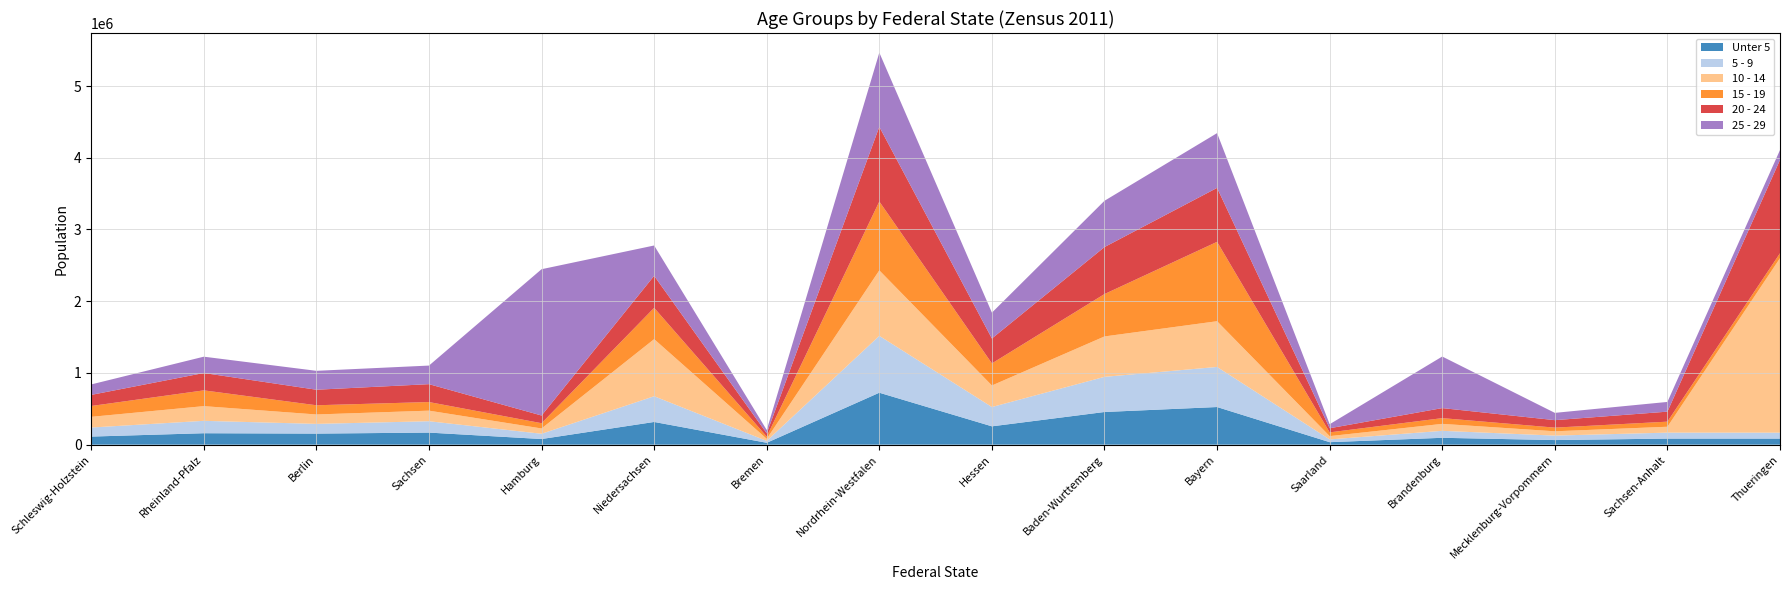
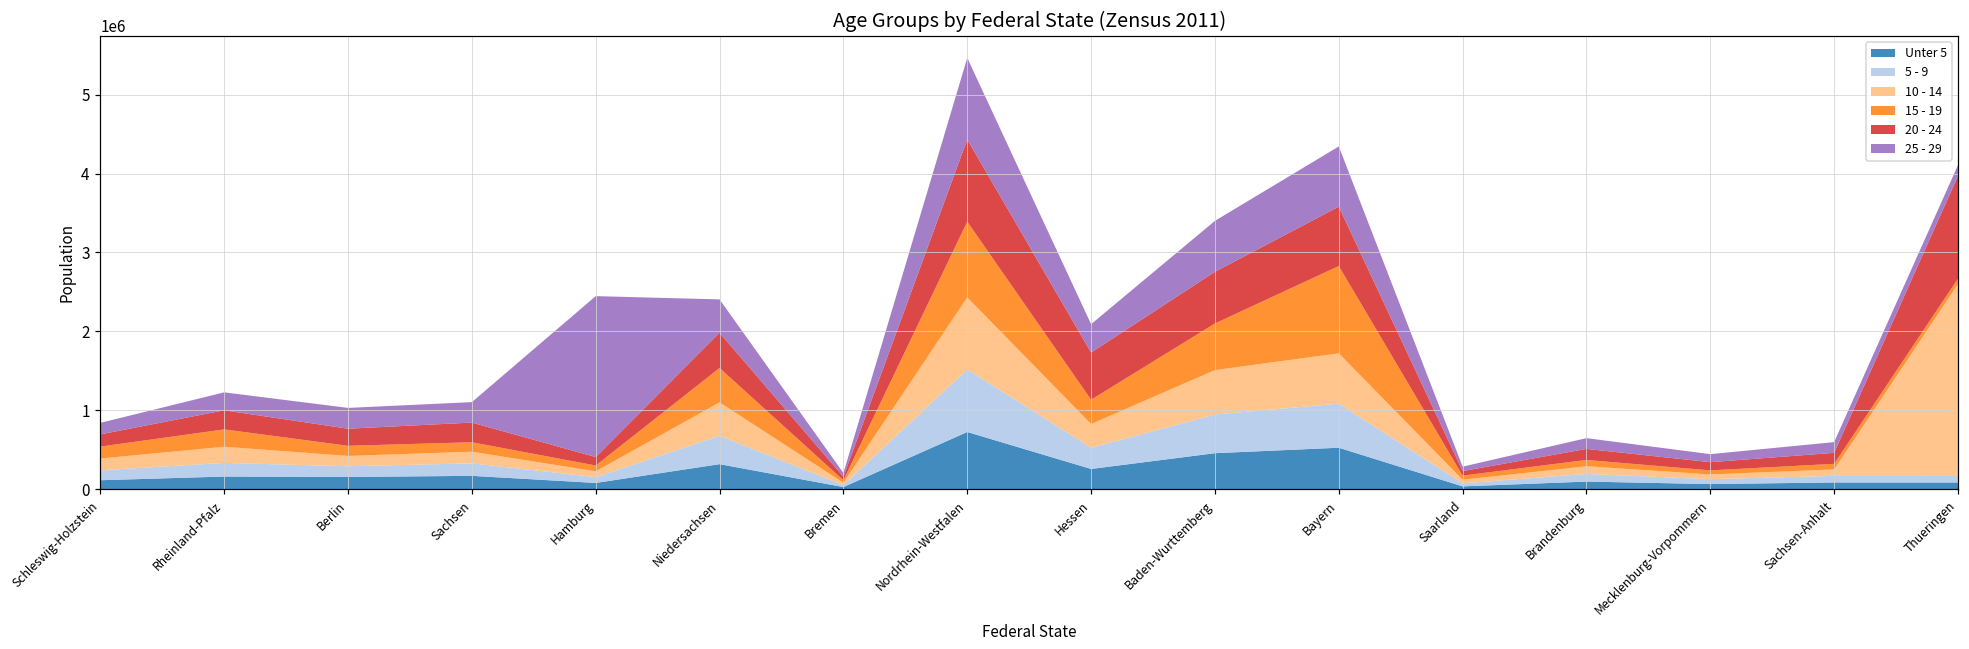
10 - 14, Niedersachsen: 800000 -> 400000
20 - 24, Hessen: 300000 -> 600000
25 - 29, Brandenburg: 700000 -> 100000
